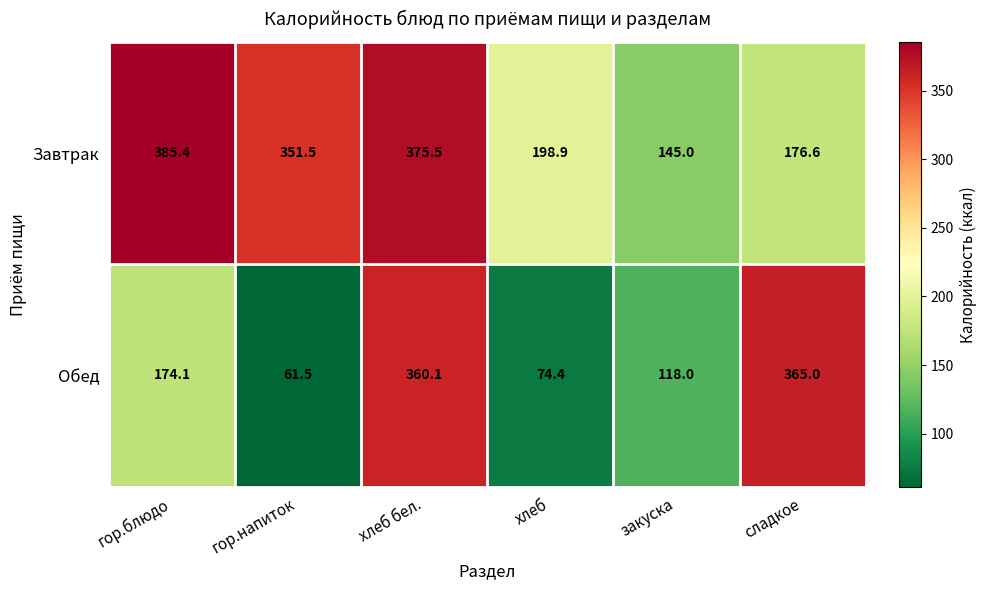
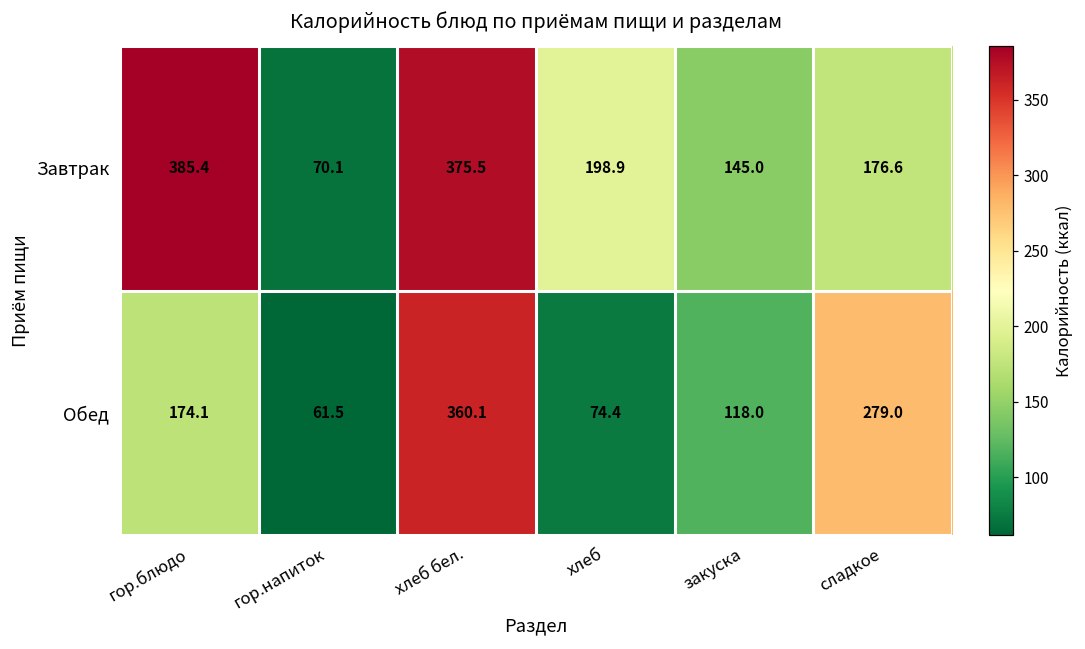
Завтрак, гор.напиток: 351.5 -> 70.1
Обед, сладкое: 365.0 -> 279.0
